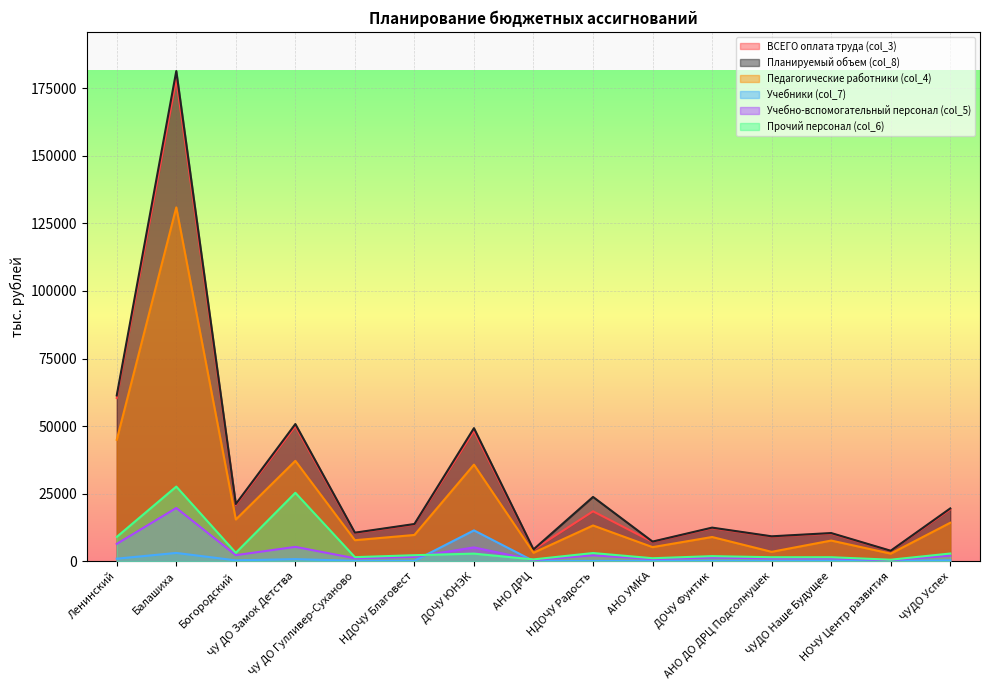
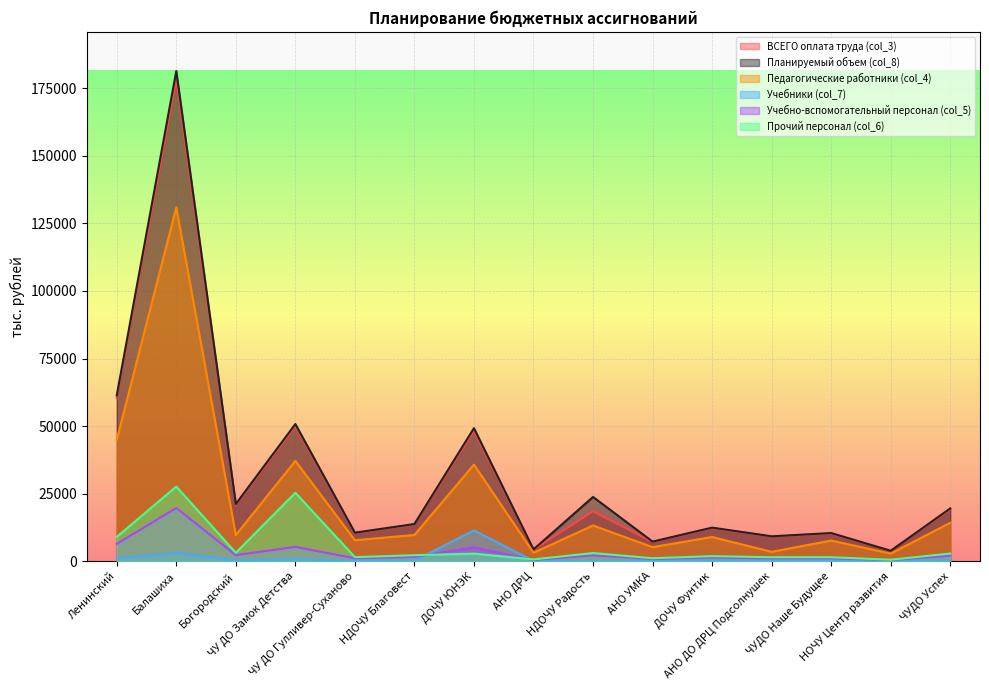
Педагогические работники (col_4), Богородский: 15000 -> 10000
